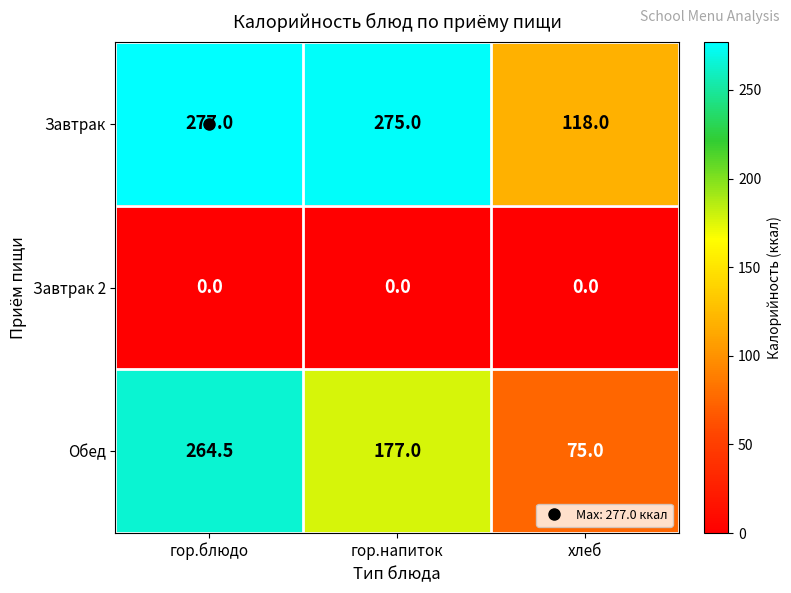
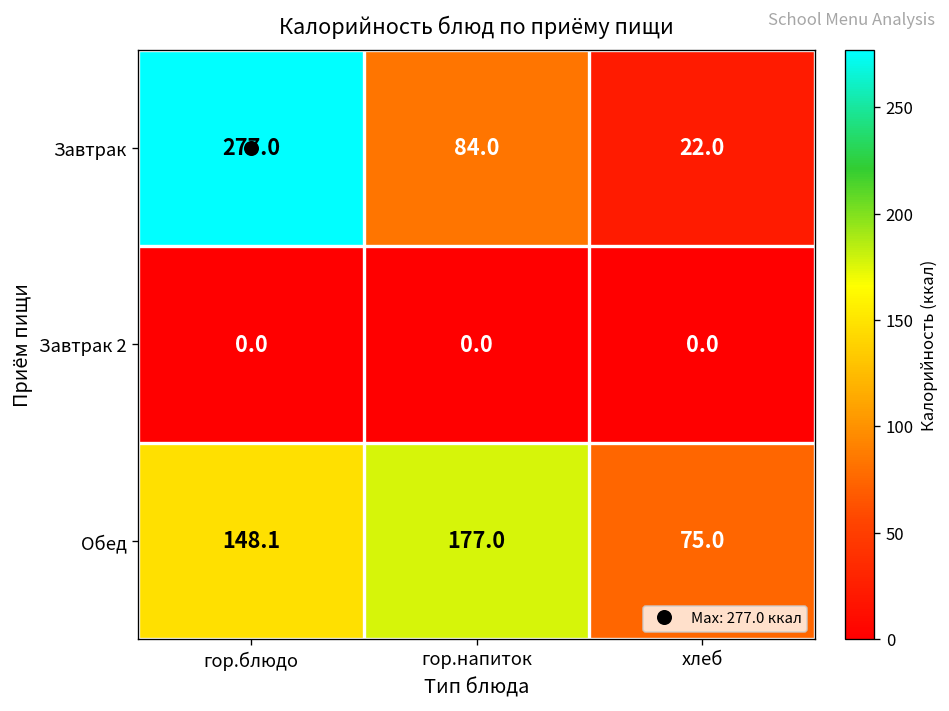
Завтрак, гор.напиток: 275.0 -> 84.0
Завтрак, хлеб: 118.0 -> 22.0
Обед, гор.блюдо: 264.5 -> 148.1
